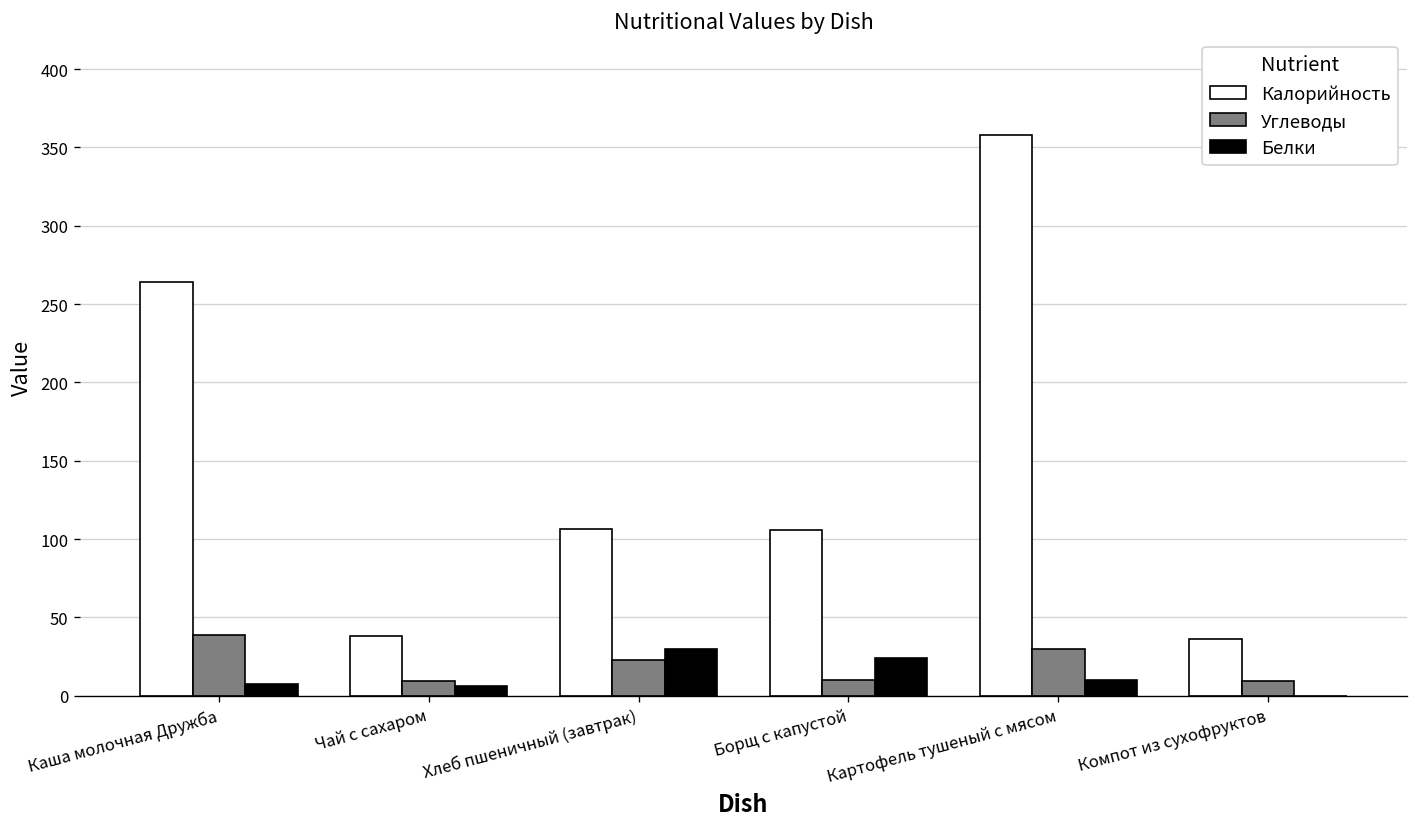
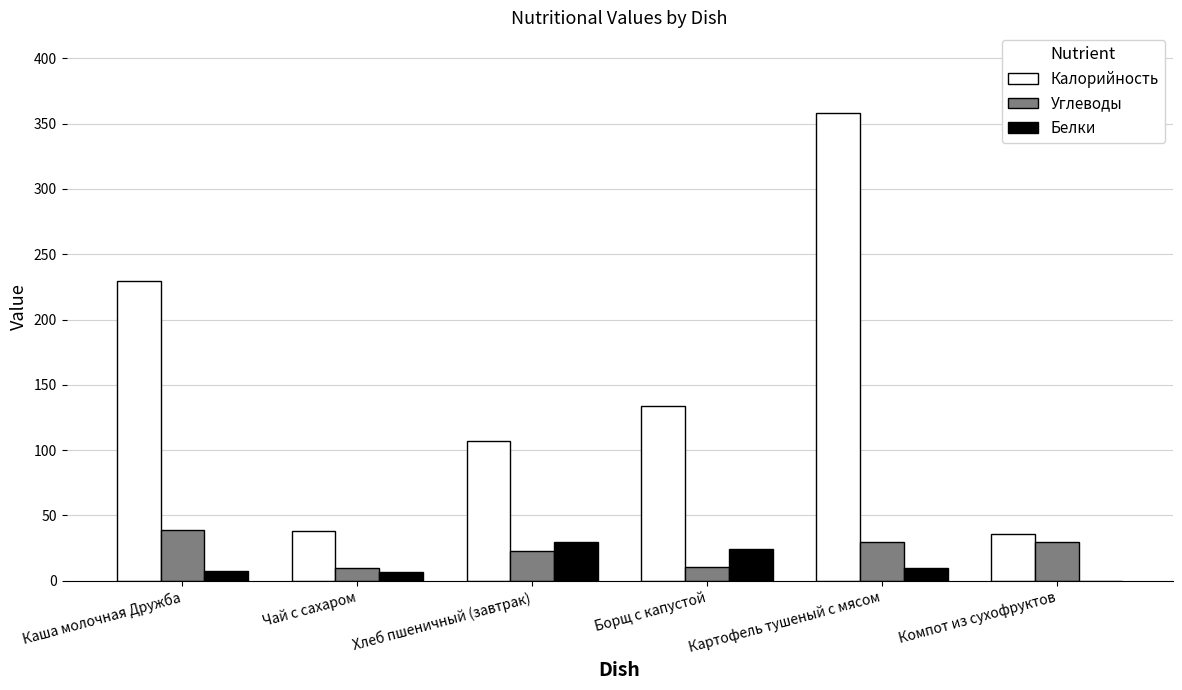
Калорийность, Каша молочная Дружба: 264 -> 230
Калорийность, Борщ с капустой: 106 -> 134
Углеводы, Компот из сухофруктов: 9 -> 30
